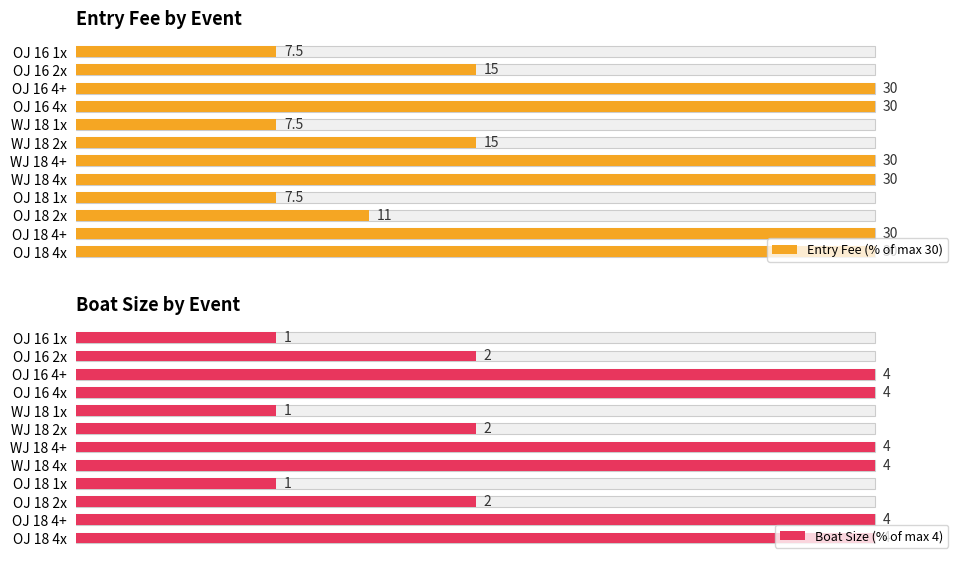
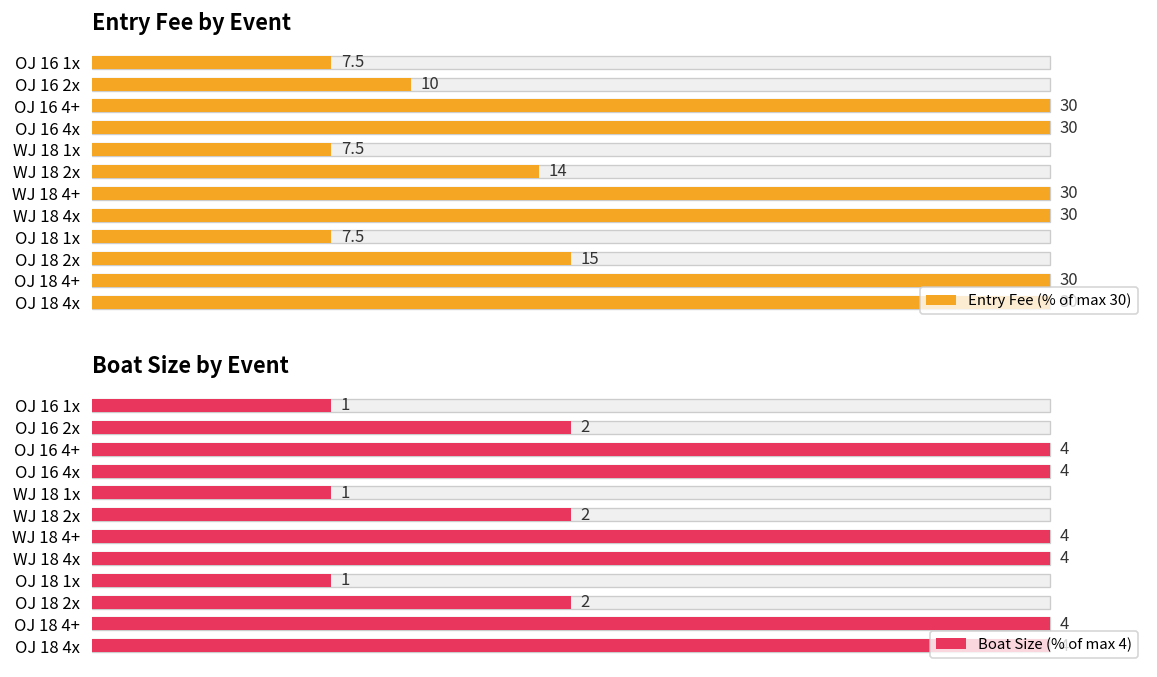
Entry Fee by Event, Entry Fee (% of max 30), OJ 16 2x: 15 -> 10
Entry Fee by Event, Entry Fee (% of max 30), WJ 18 2x: 15 -> 14
Entry Fee by Event, Entry Fee (% of max 30), OJ 18 2x: 11 -> 15
